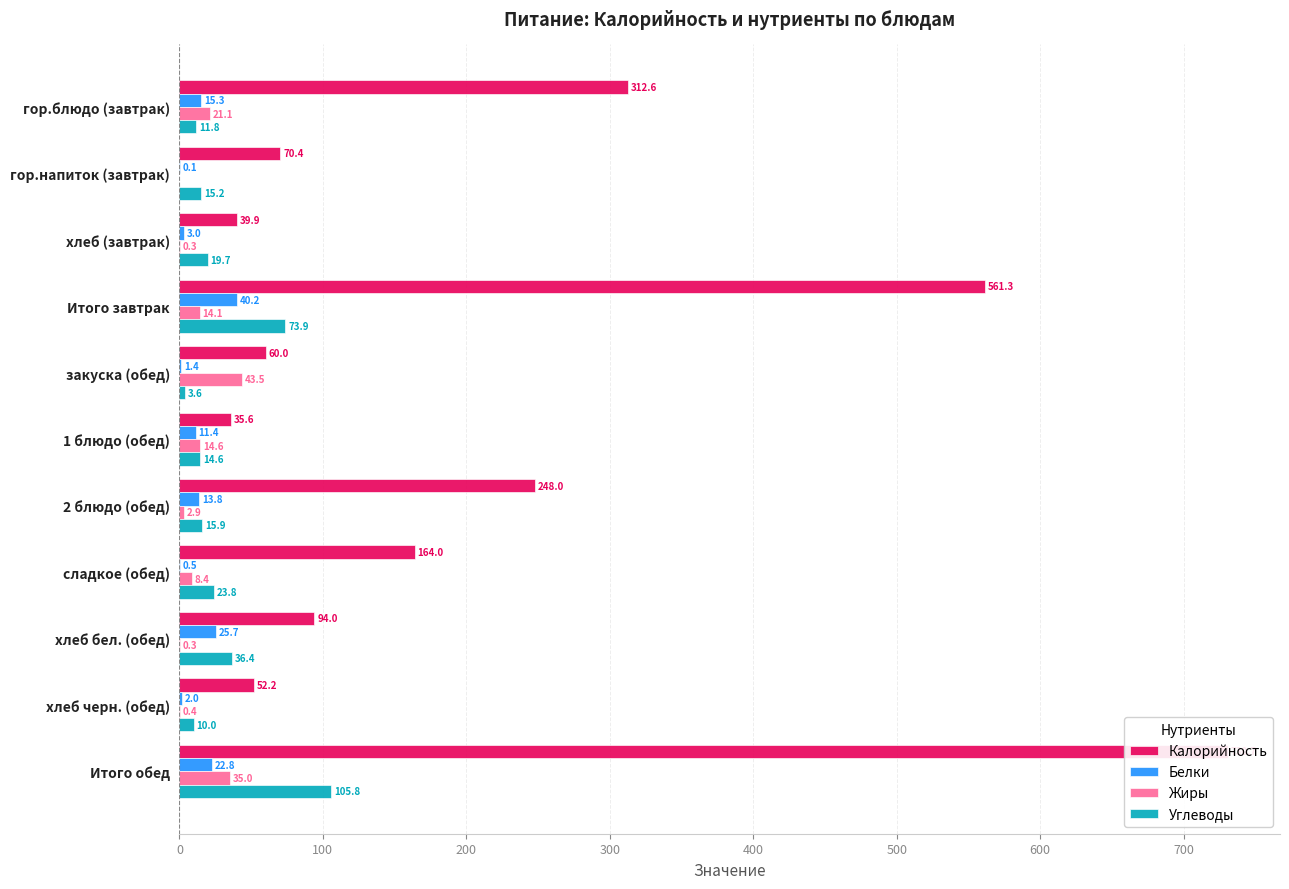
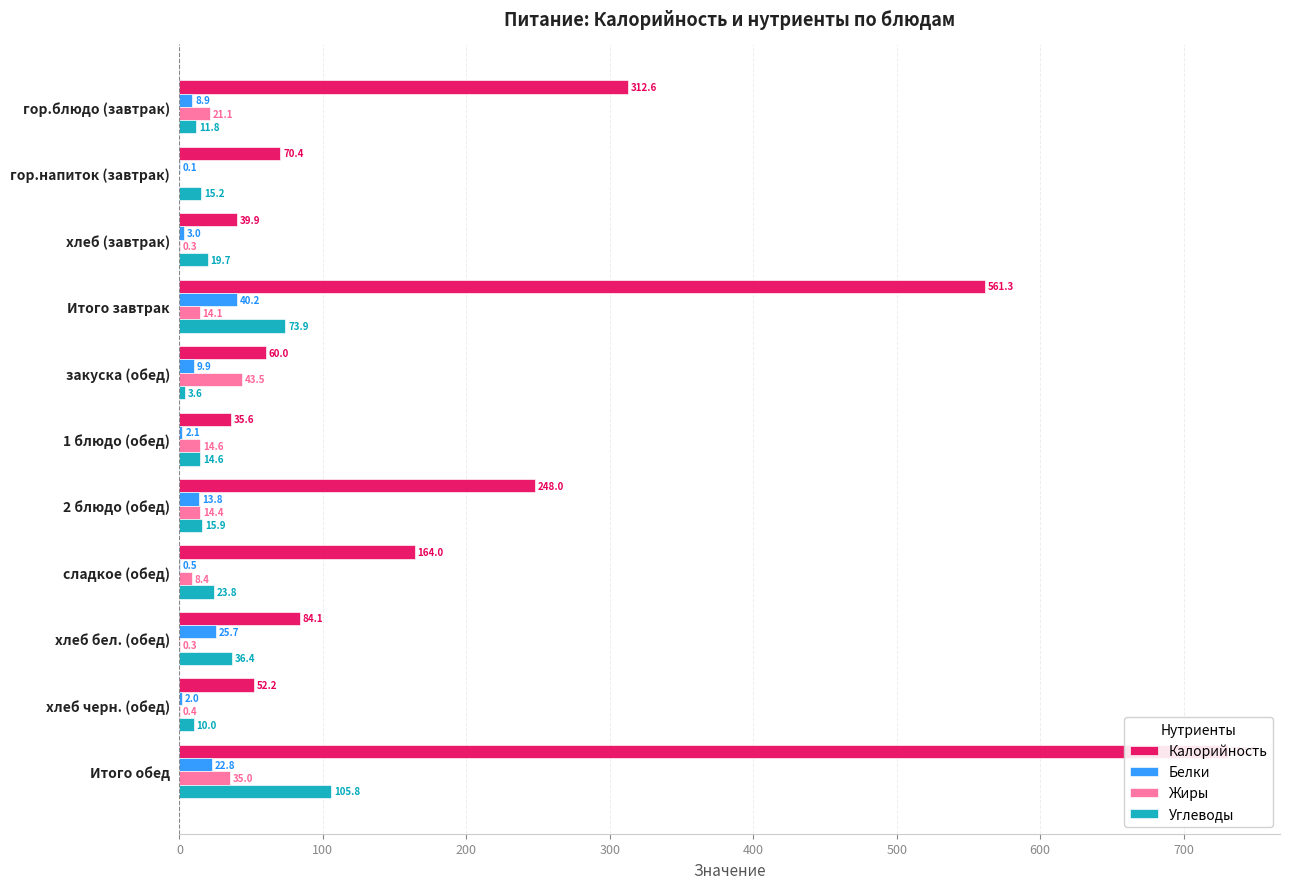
Белки, гор.блюдо (завтрак): 15.3 -> 8.9
Белки, закуска (обед): 1.4 -> 9.9
Белки, 1 блюдо (обед): 11.4 -> 2.1
Жиры, 2 блюдо (обед): 2.9 -> 14.4
Калорийность, хлеб бел. (обед): 94.0 -> 84.1
